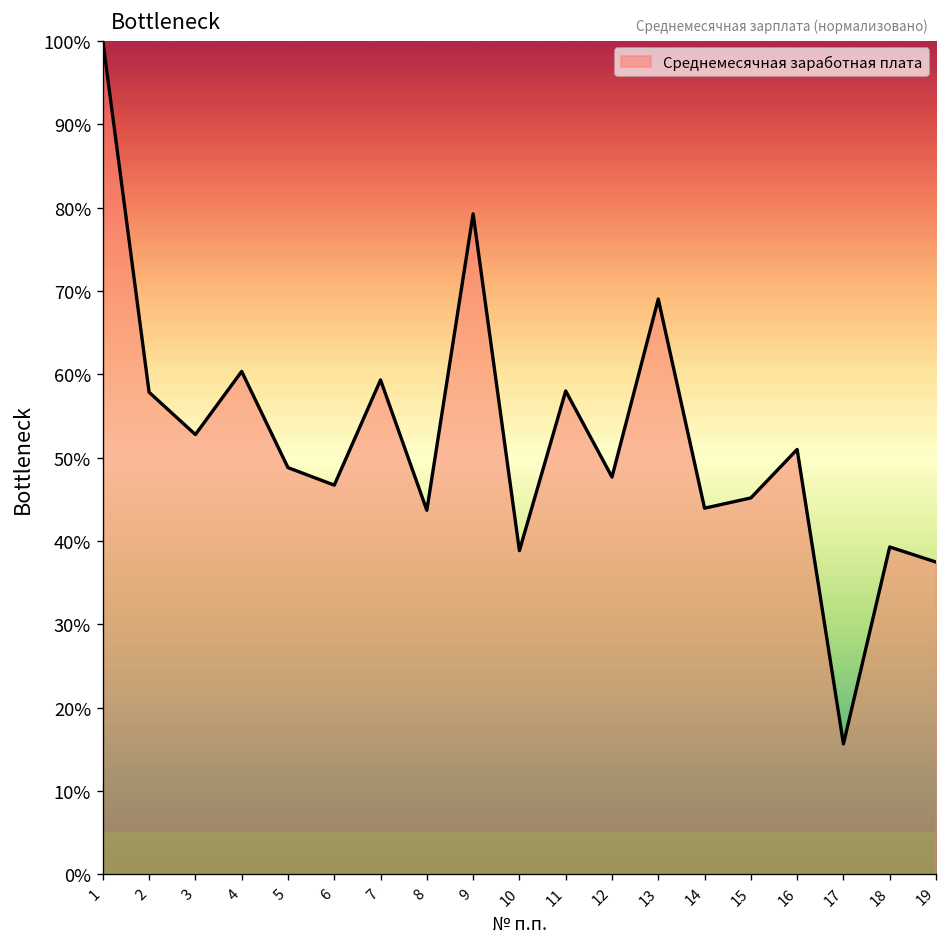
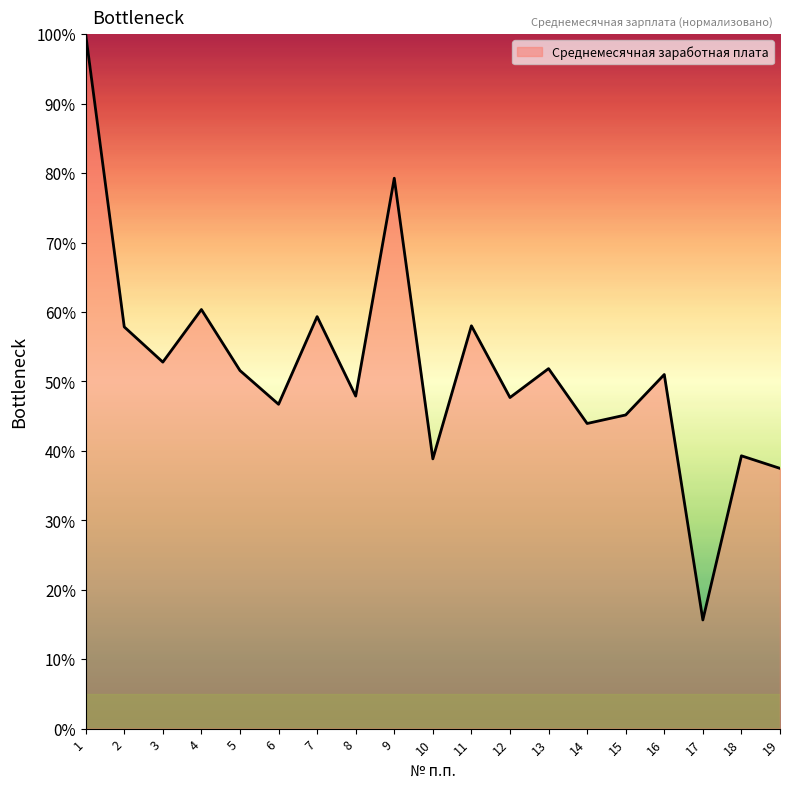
5: 49% -> 52%
8: 44% -> 48%
13: 69% -> 52%
